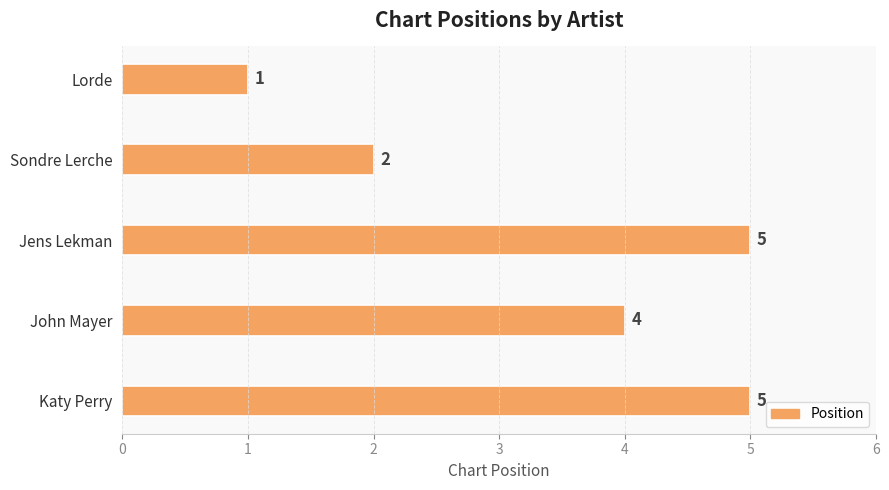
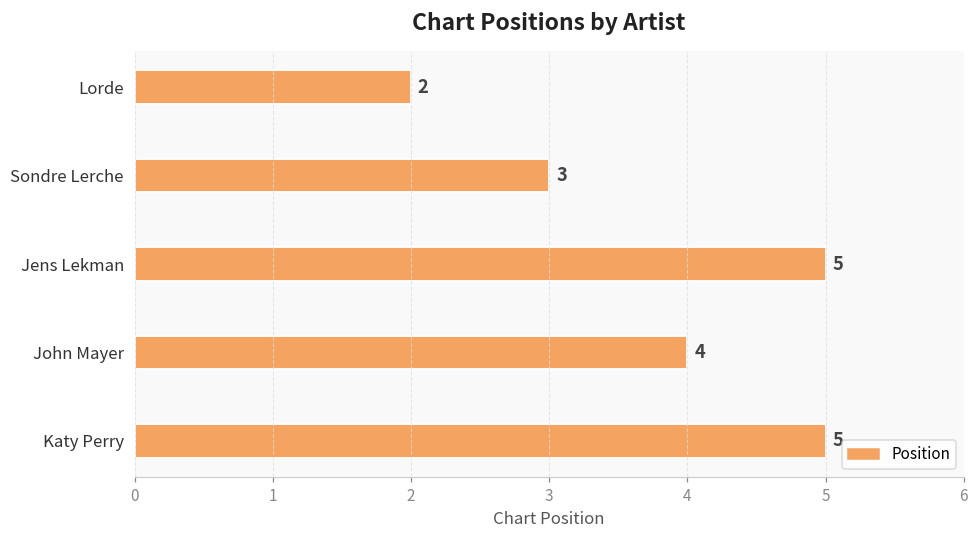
Lorde: 1 -> 2
Sondre Lerche: 2 -> 3
